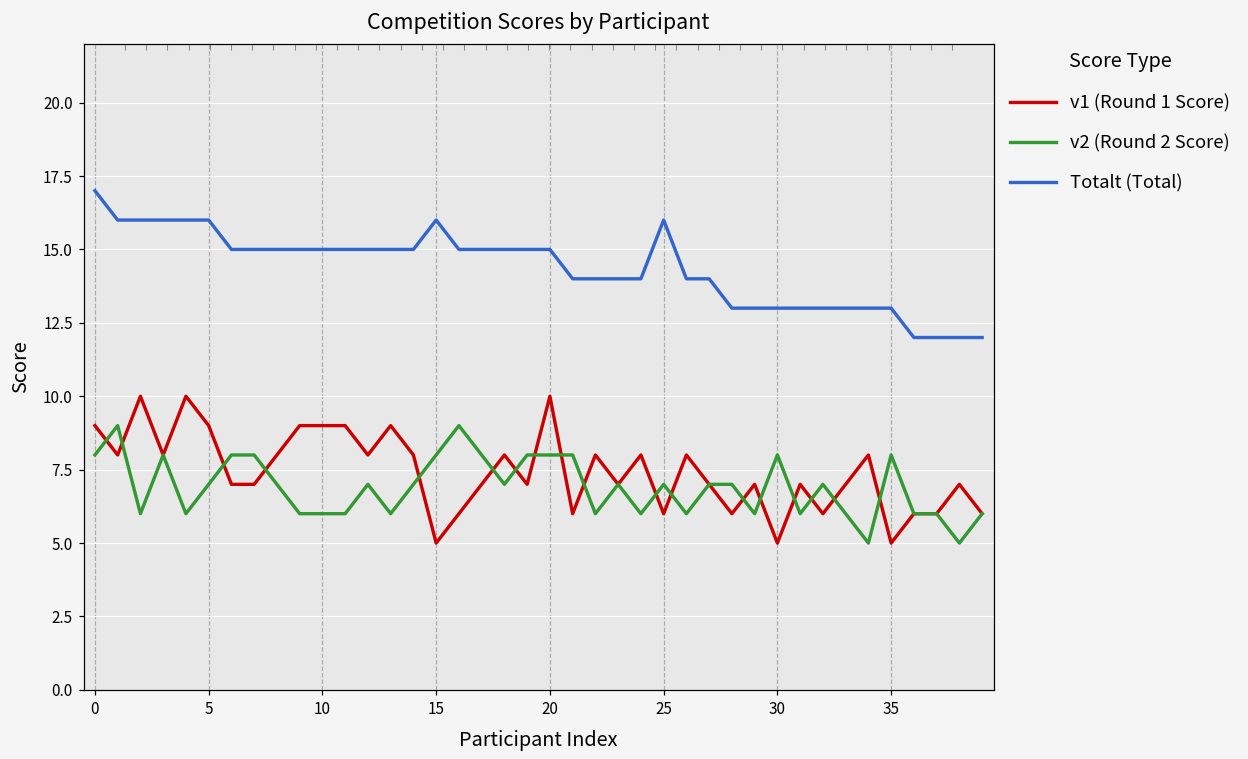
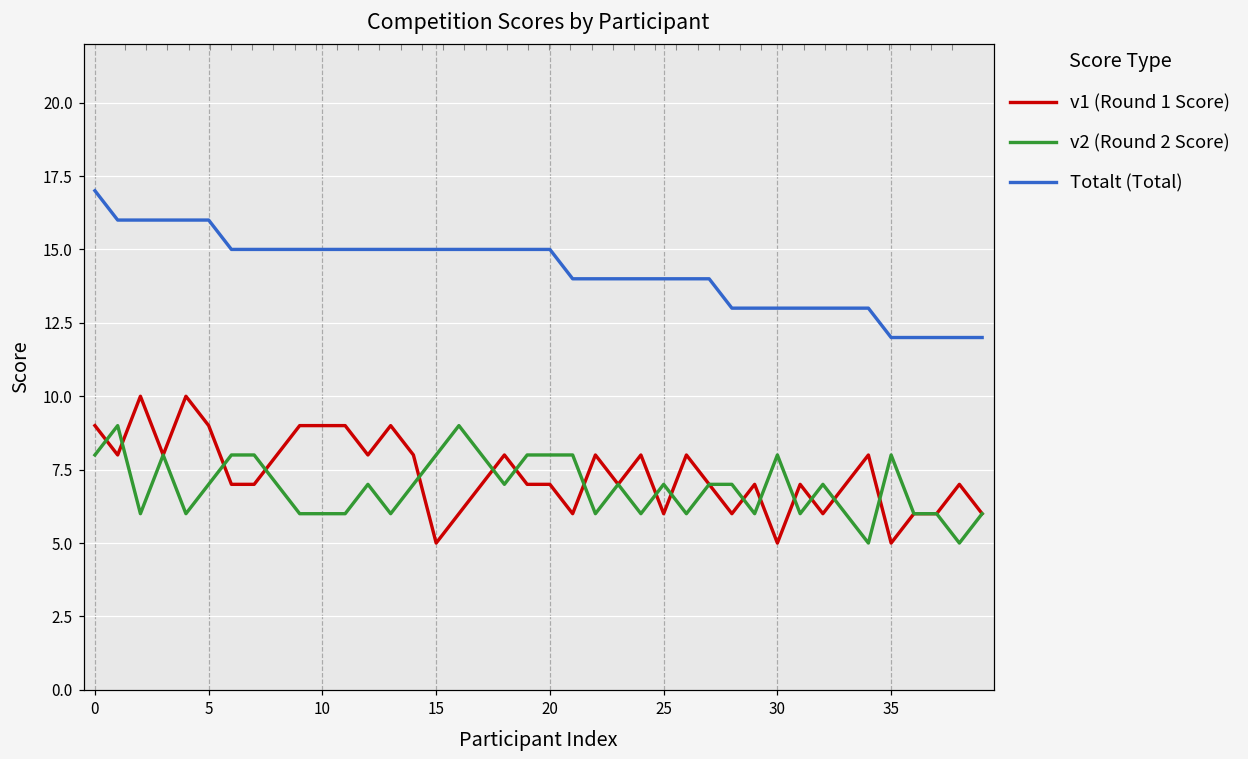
Totalt (Total), 15: 16 -> 15
v1 (Round 1 Score), 20: 10 -> 7
Totalt (Total), 25: 16 -> 14
Totalt (Total), 35: 13 -> 12
